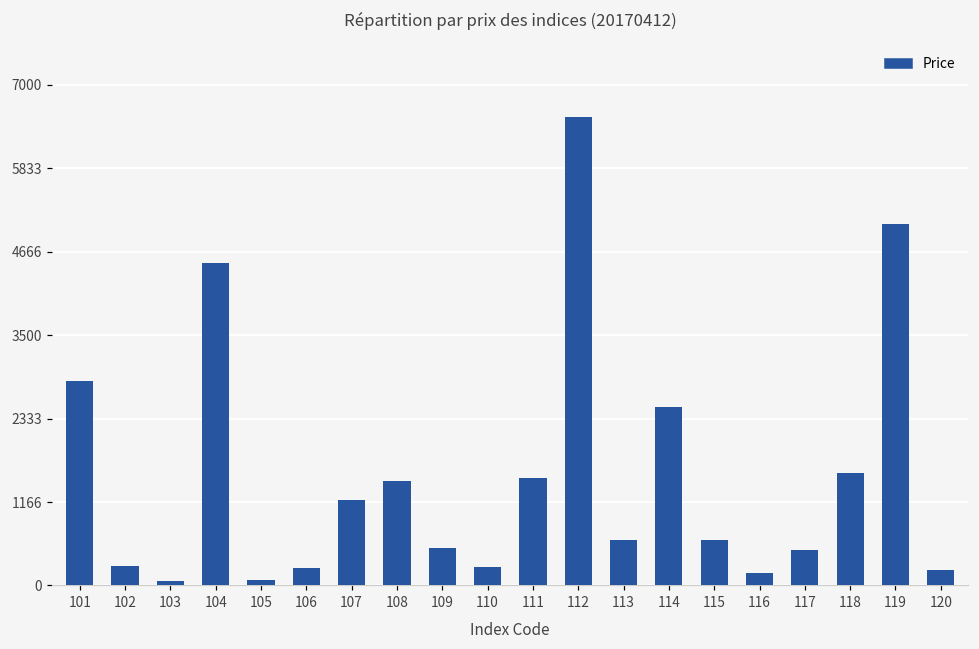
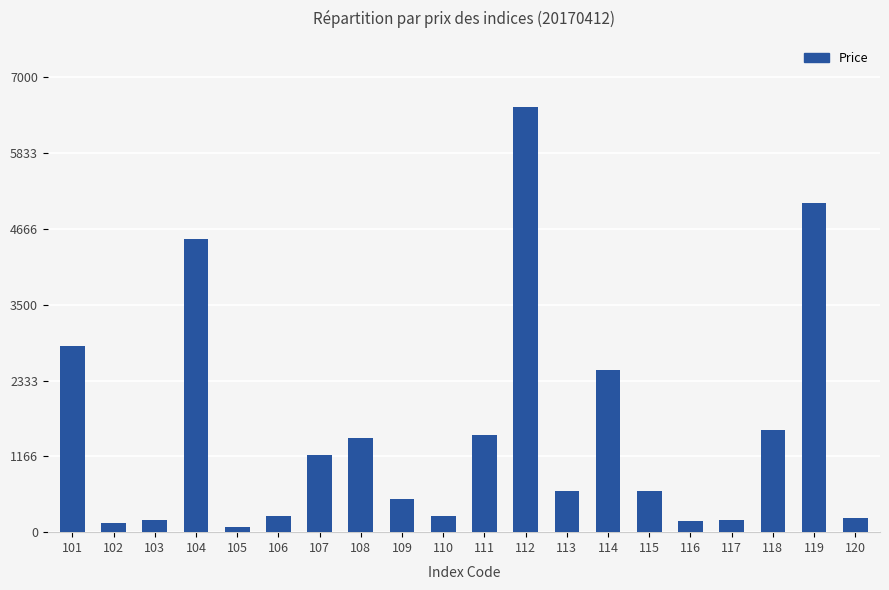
102: 300 -> 100
103: 100 -> 200
117: 500 -> 200
